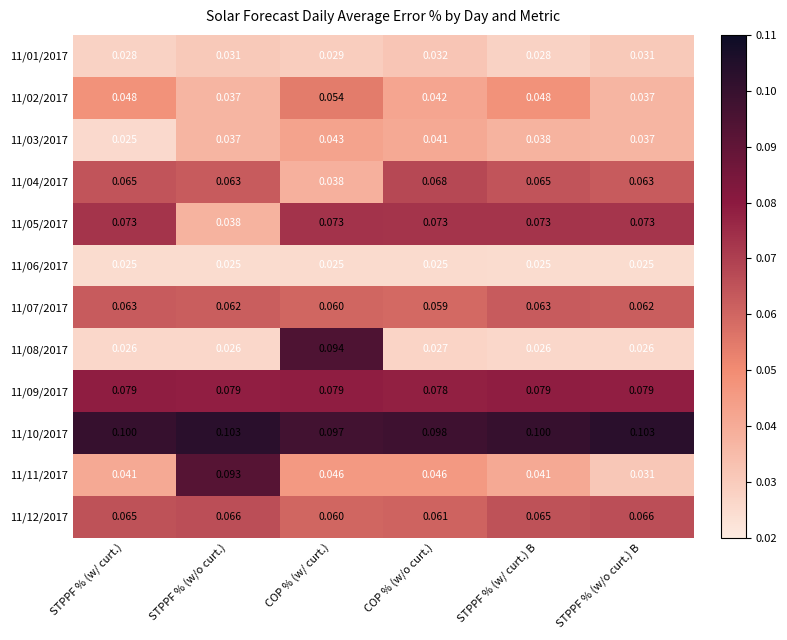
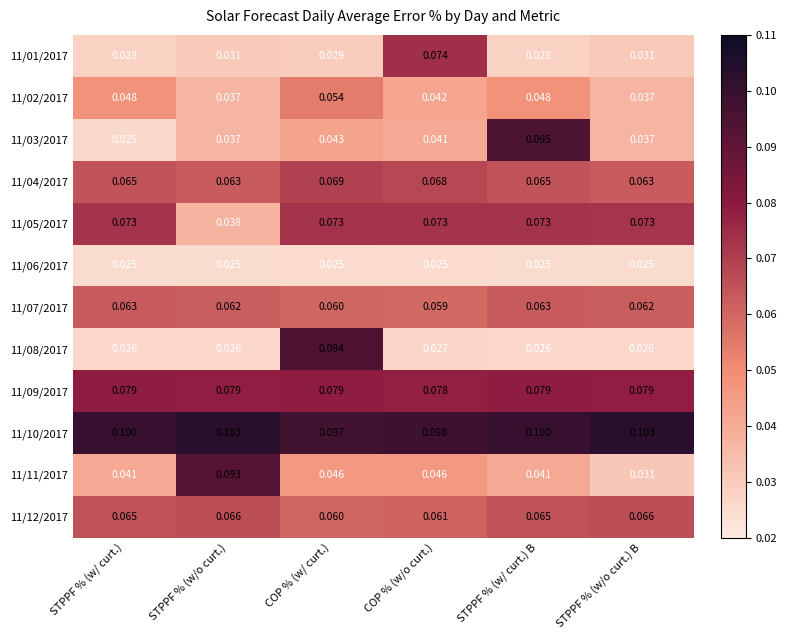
11/01/2017, COP % (w/o curt.): 0.032 -> 0.074
11/03/2017, STPPF % (w/ curt.) B: 0.038 -> 0.095
11/04/2017, COP % (w/ curt.): 0.038 -> 0.069
